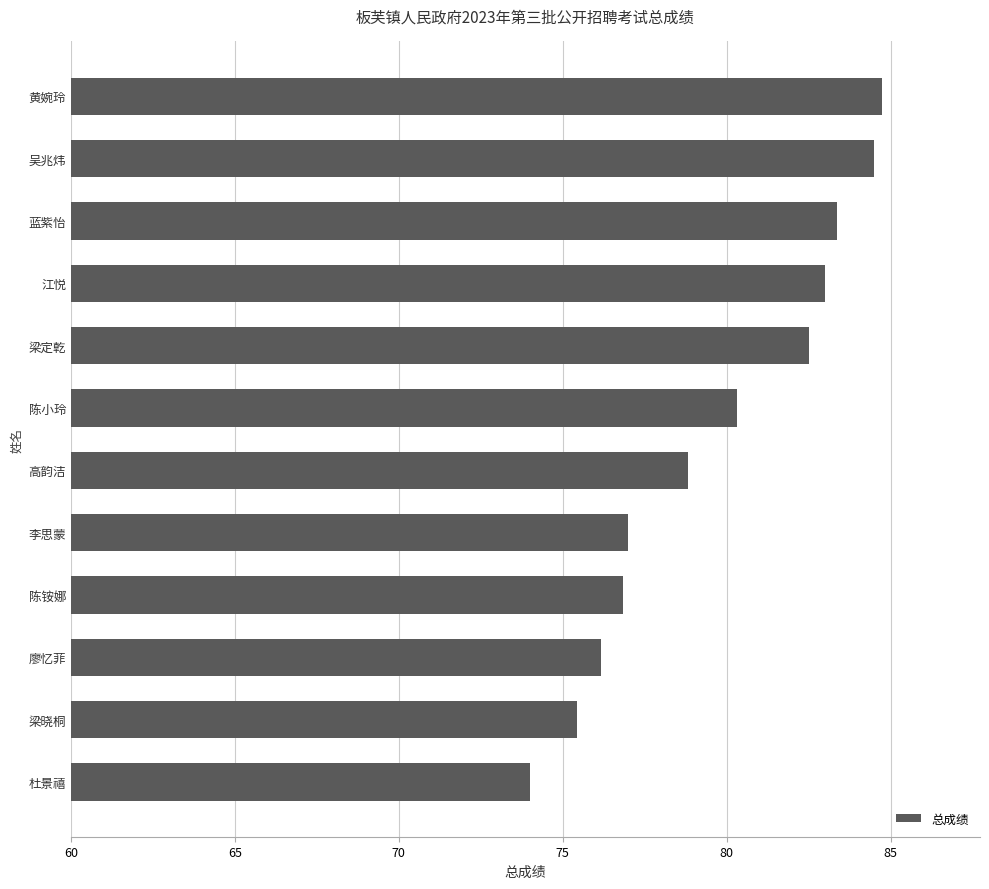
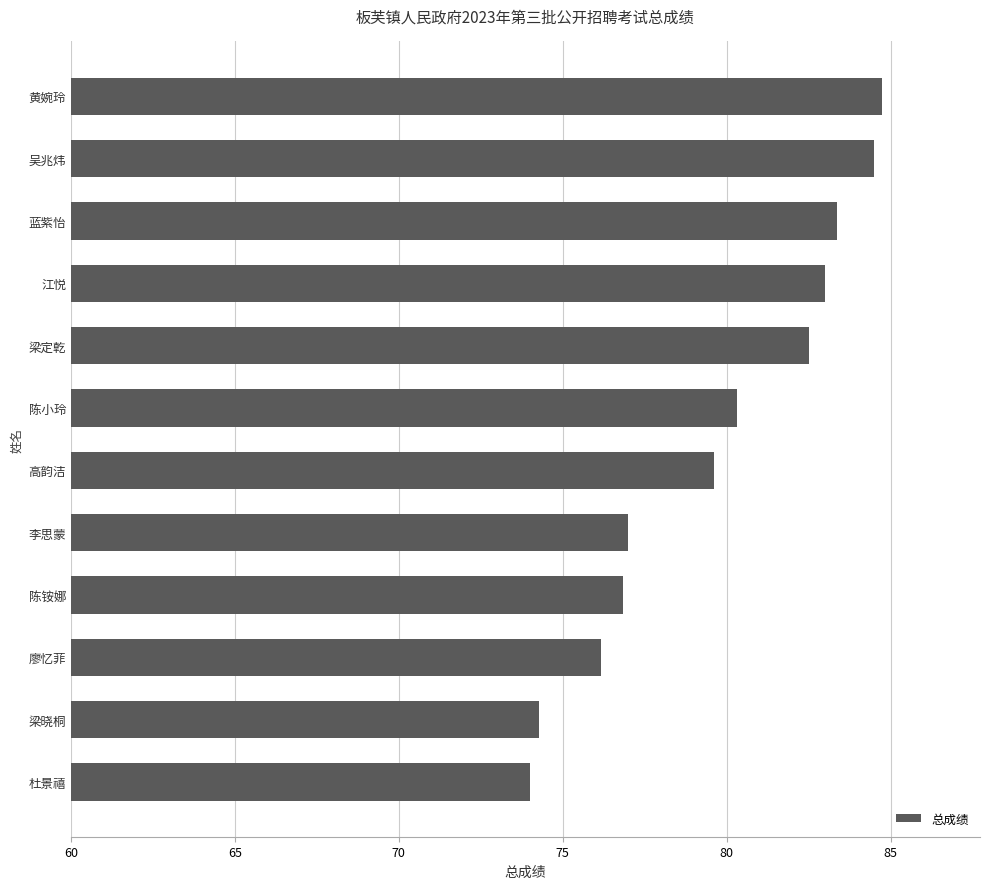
高韵洁: 78.8 -> 79.6
梁晓桐: 75.4 -> 74.3
